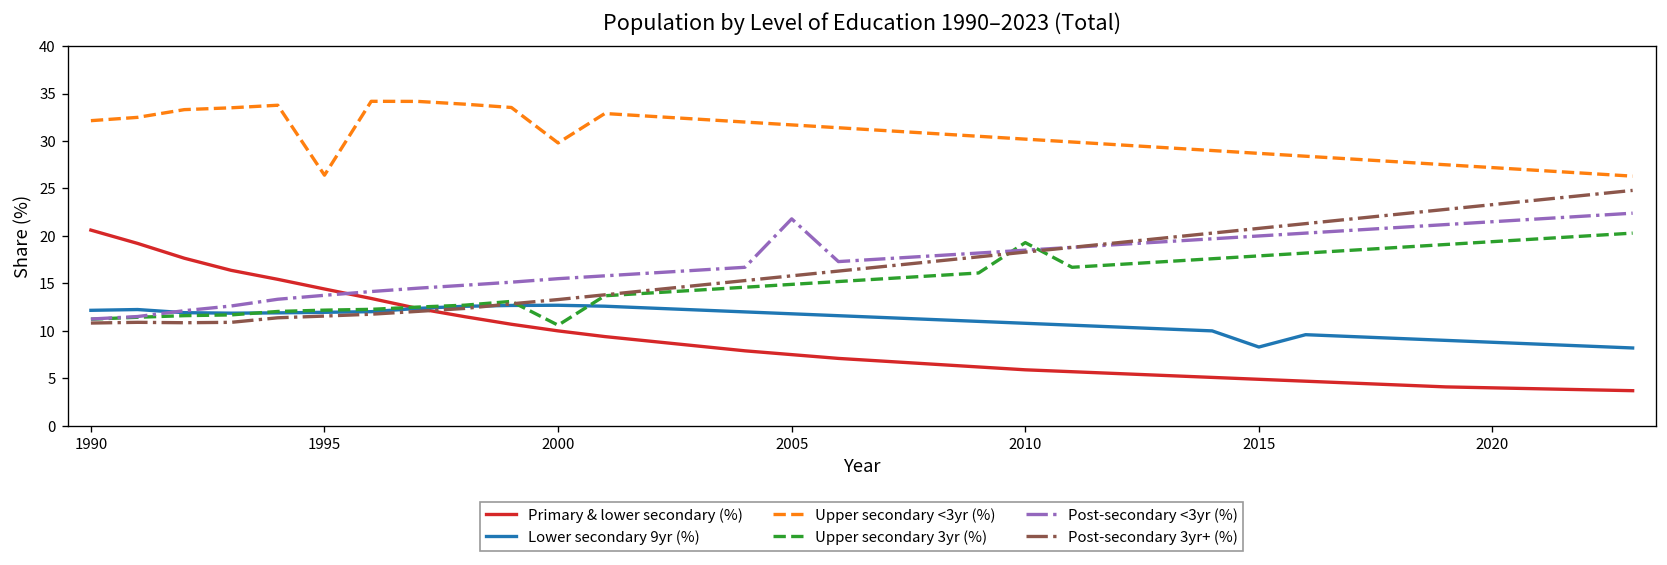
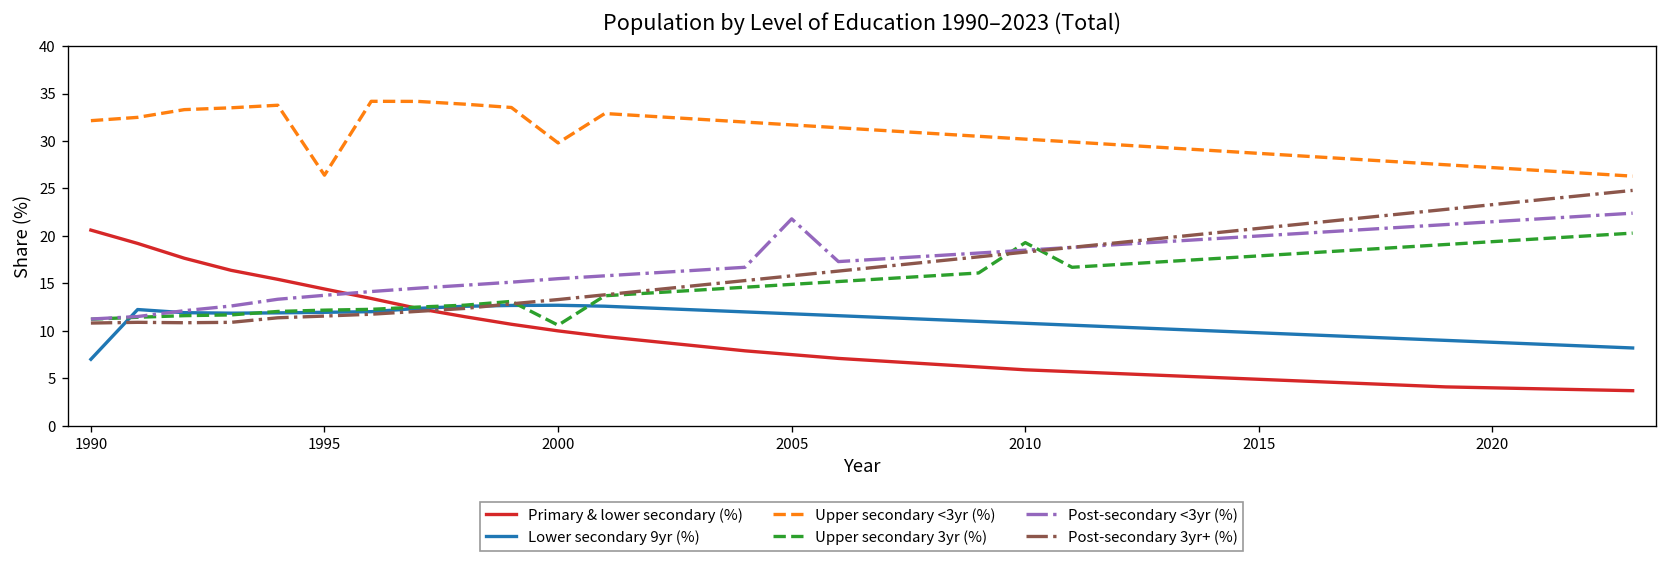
Lower secondary 9yr (%), 1990: 12 -> 7
Lower secondary 9yr (%), 2015: 8 -> 10
